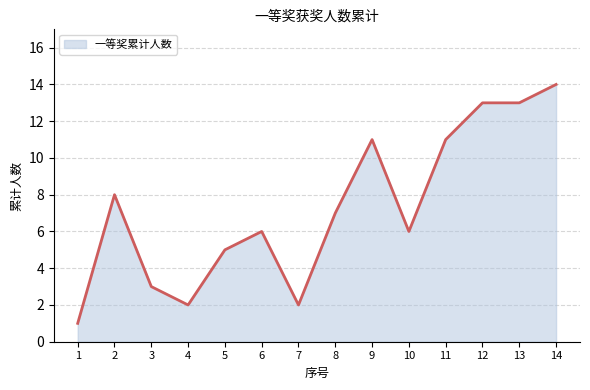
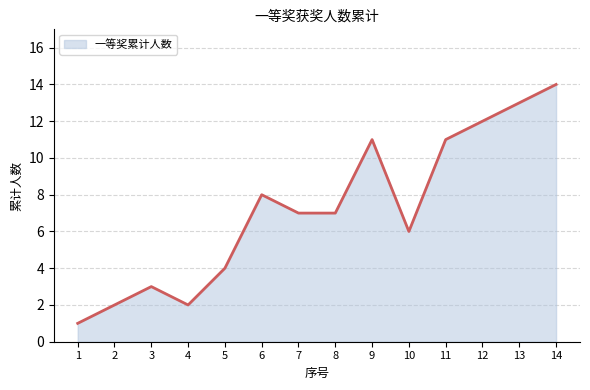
2: 8 -> 2
5: 5 -> 4
6: 6 -> 8
7: 2 -> 7
12: 13 -> 12
